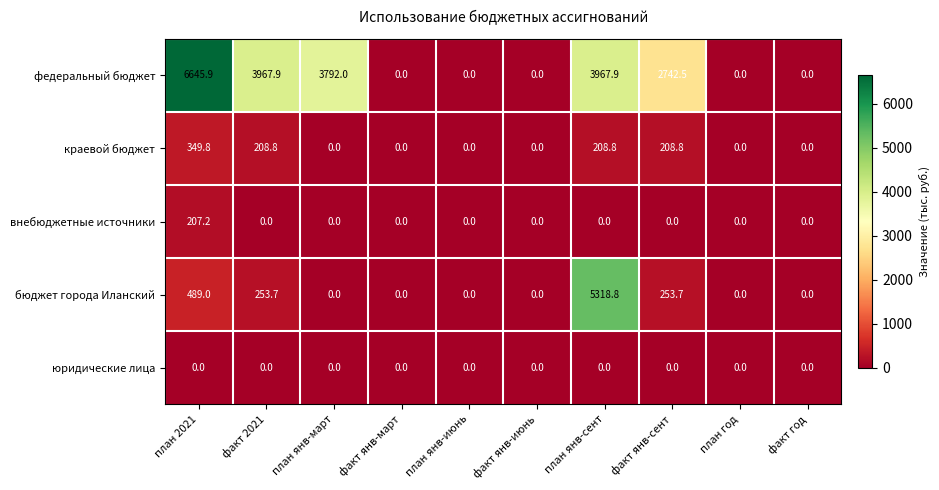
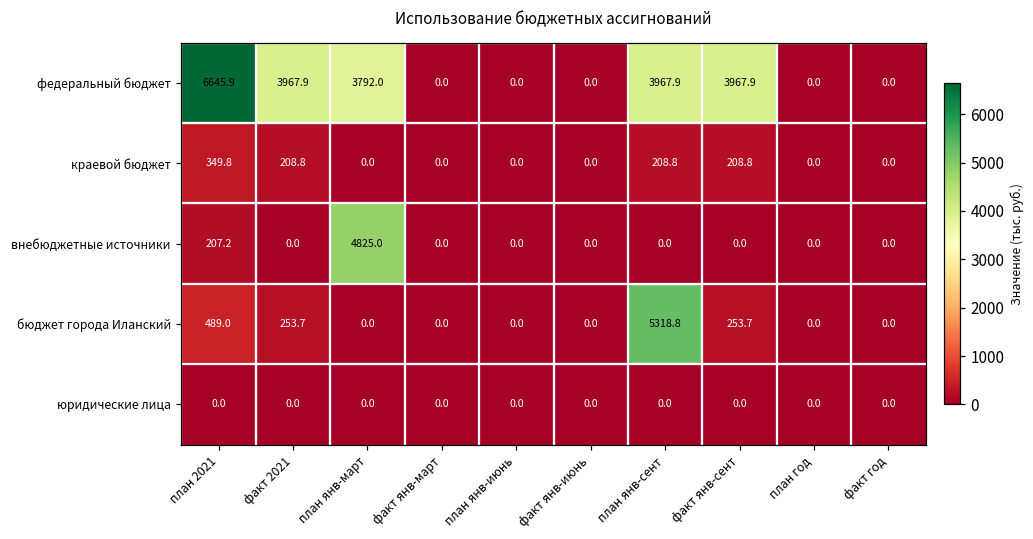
федеральный бюджет, факт янв-сент: 2742.5 -> 3967.9
внебюджетные источники, план янв-март: 0.0 -> 4825.0
